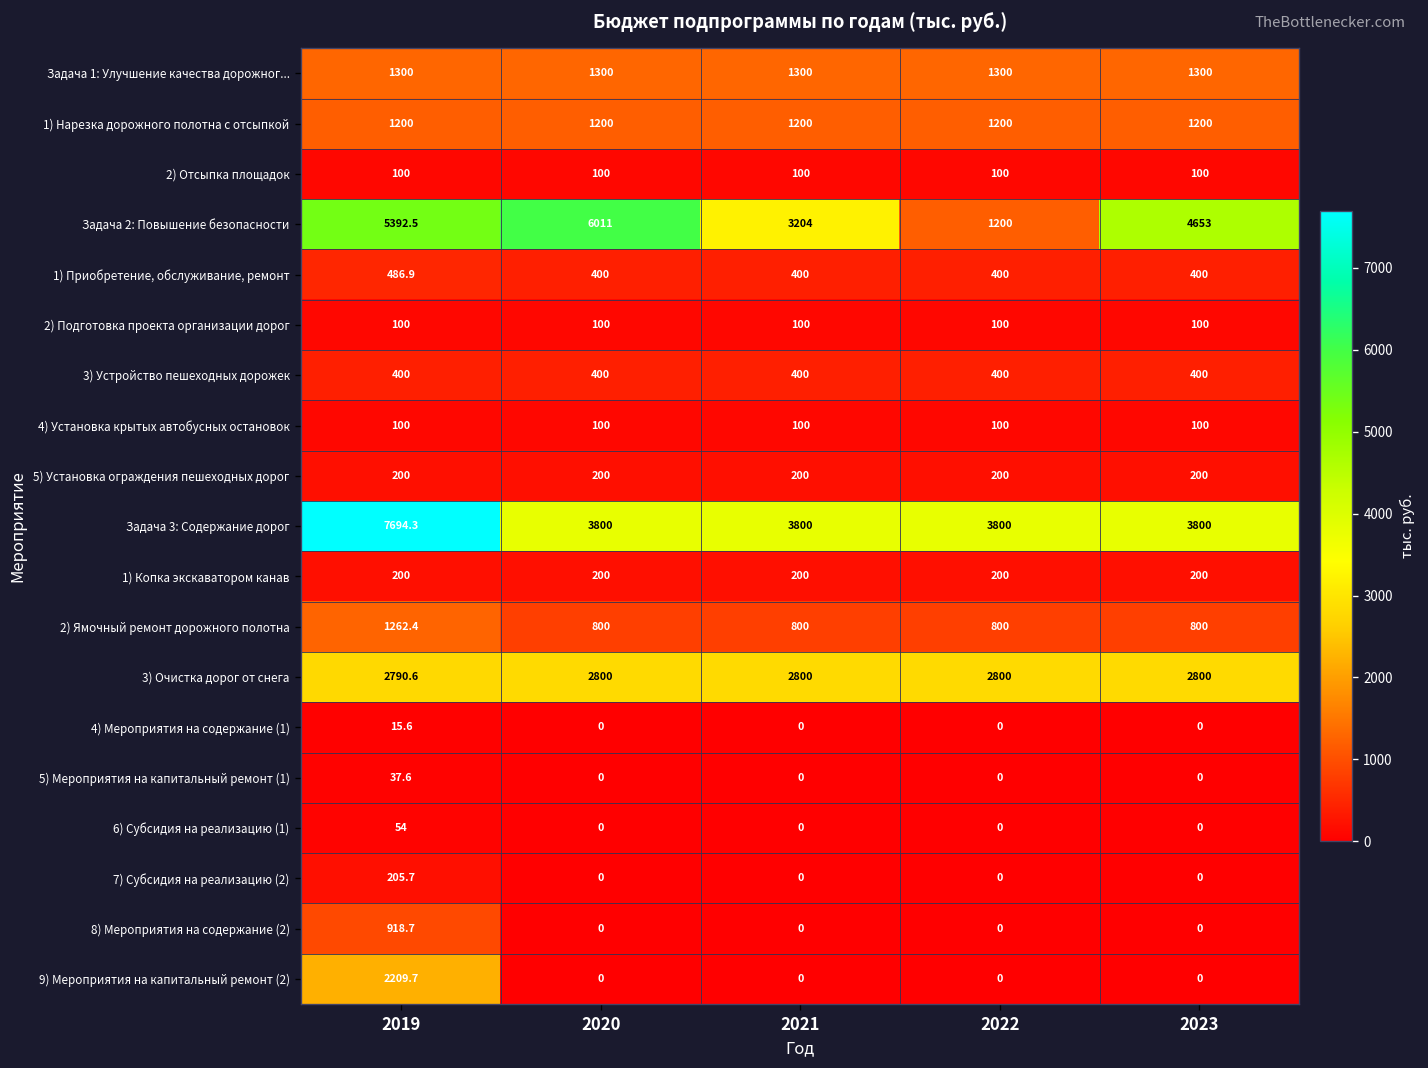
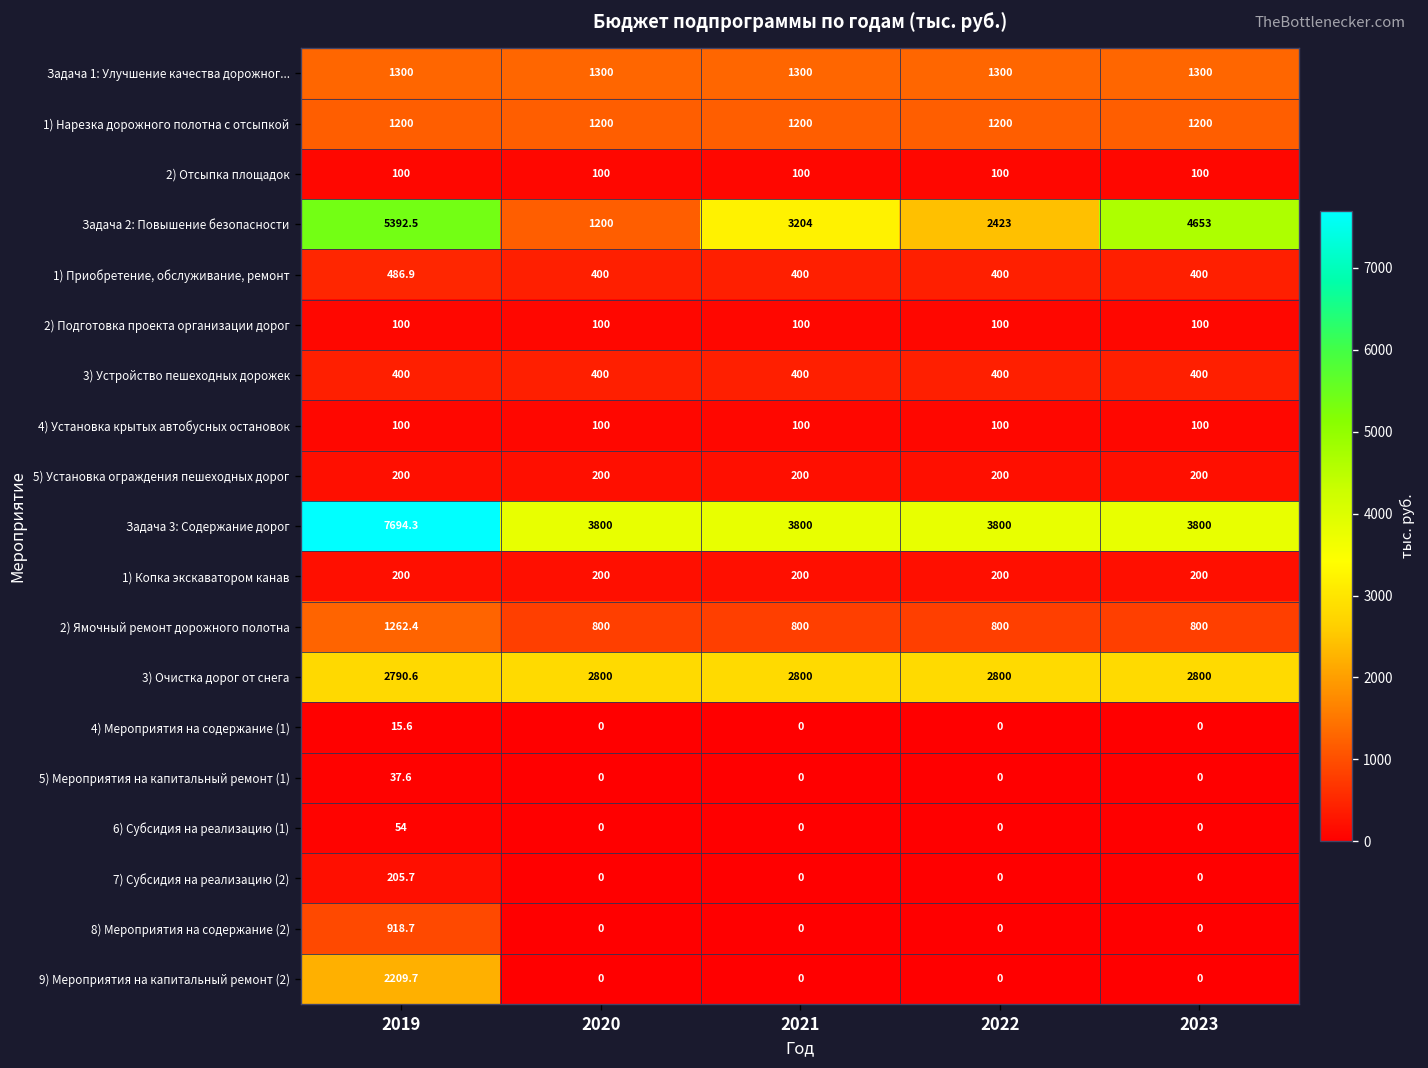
Задача 2: Повышение безопасности, 2020: 6011 -> 1200
Задача 2: Повышение безопасности, 2022: 1200 -> 2423
